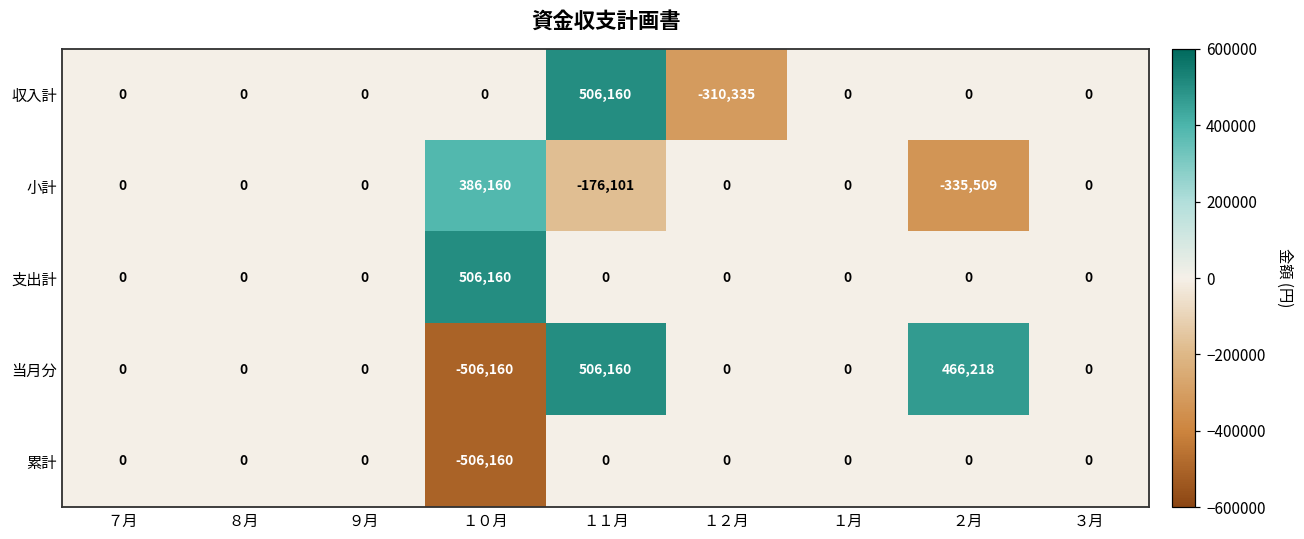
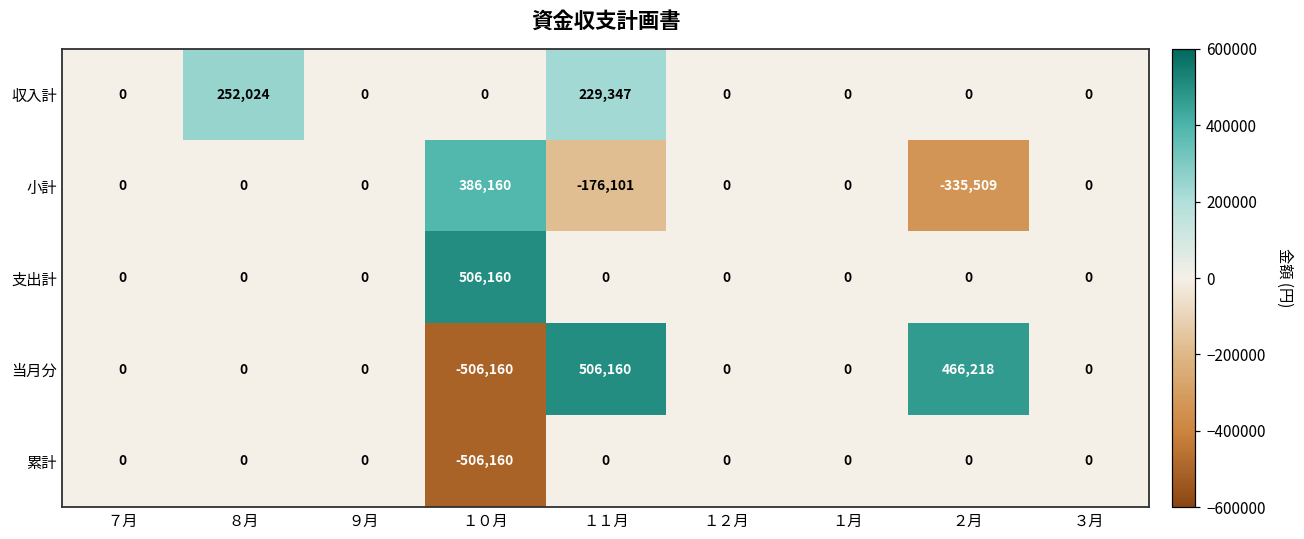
収入計, ８月: 0 -> 252,024
収入計, １１月: 506,160 -> 229,347
収入計, １２月: -310,335 -> 0
